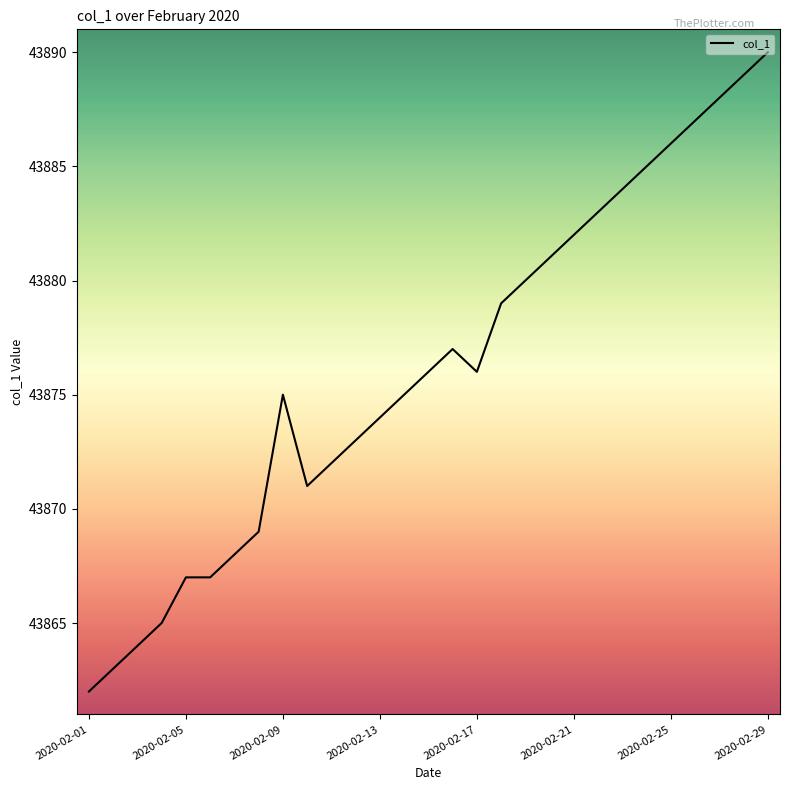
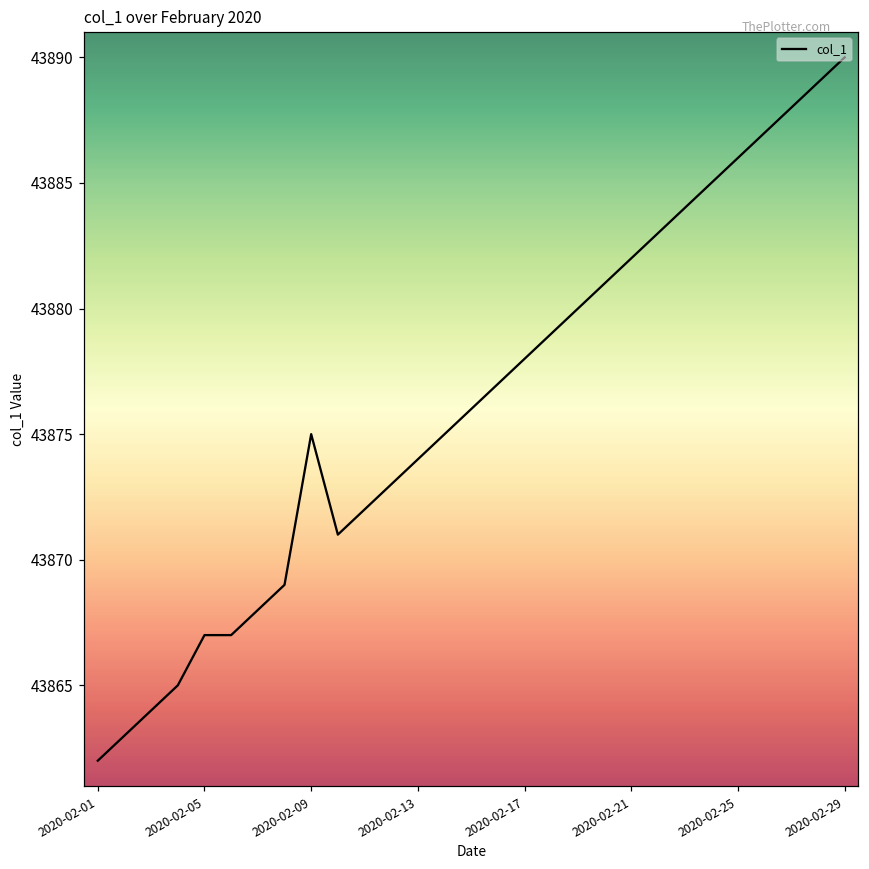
2020-02-17: 43876 -> 43878
